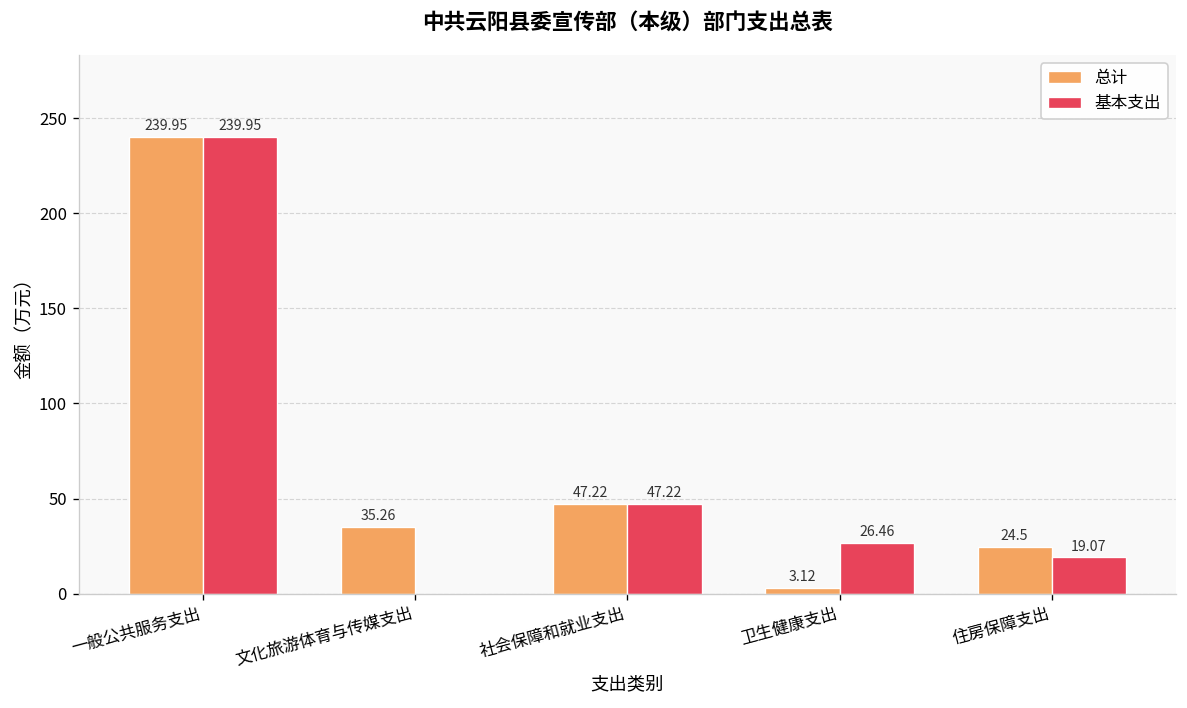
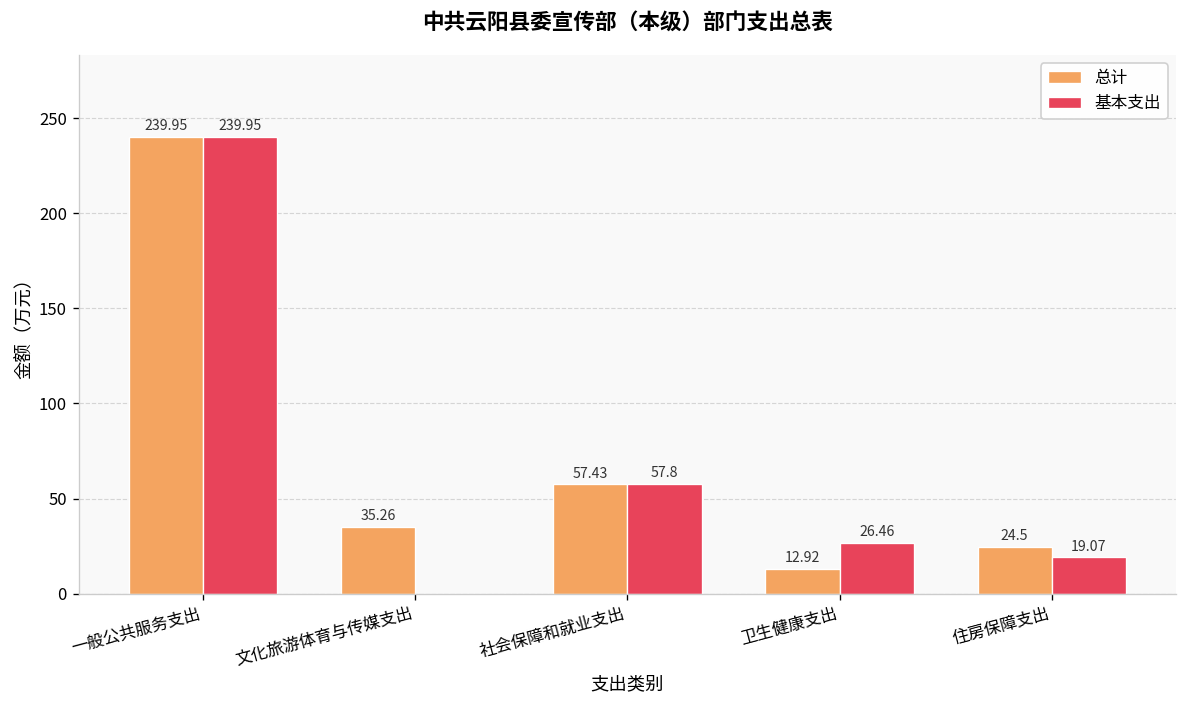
总计, 社会保障和就业支出: 47.22 -> 57.43
基本支出, 社会保障和就业支出: 47.22 -> 57.8
总计, 卫生健康支出: 3.12 -> 12.92
